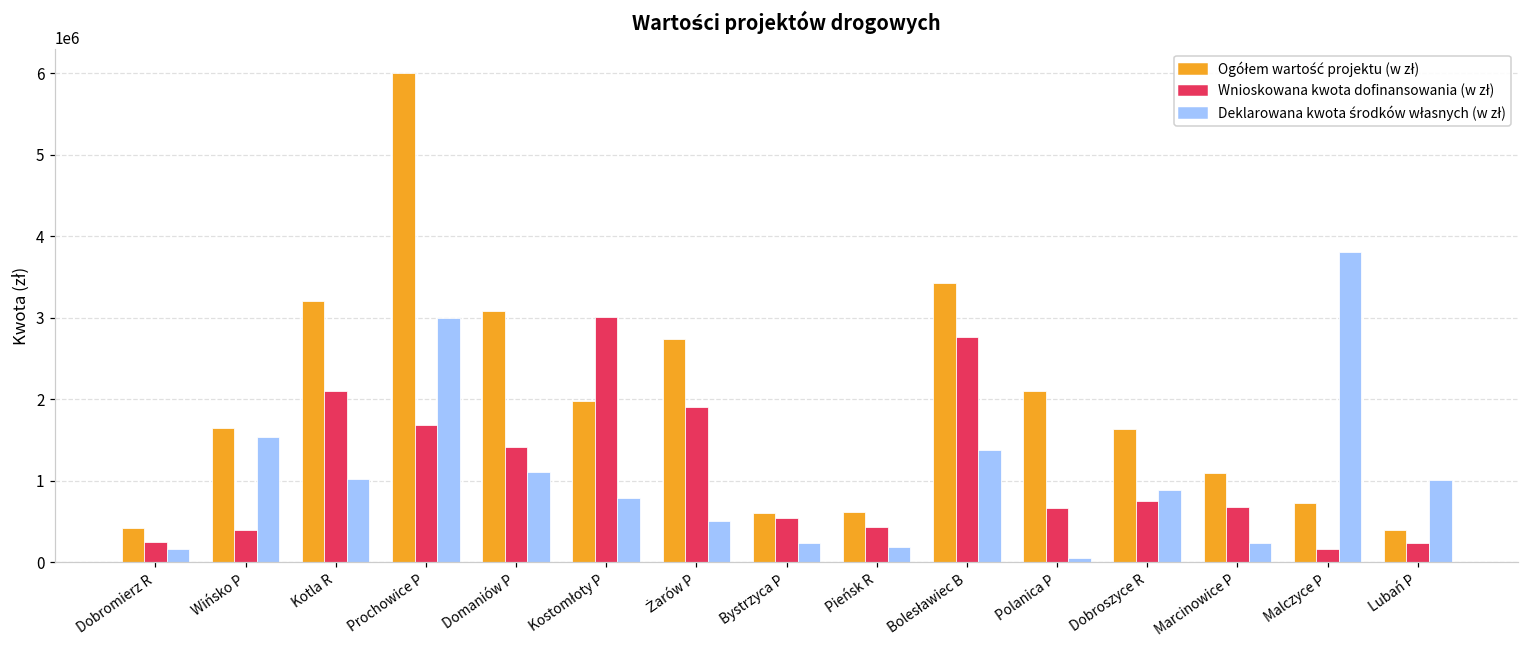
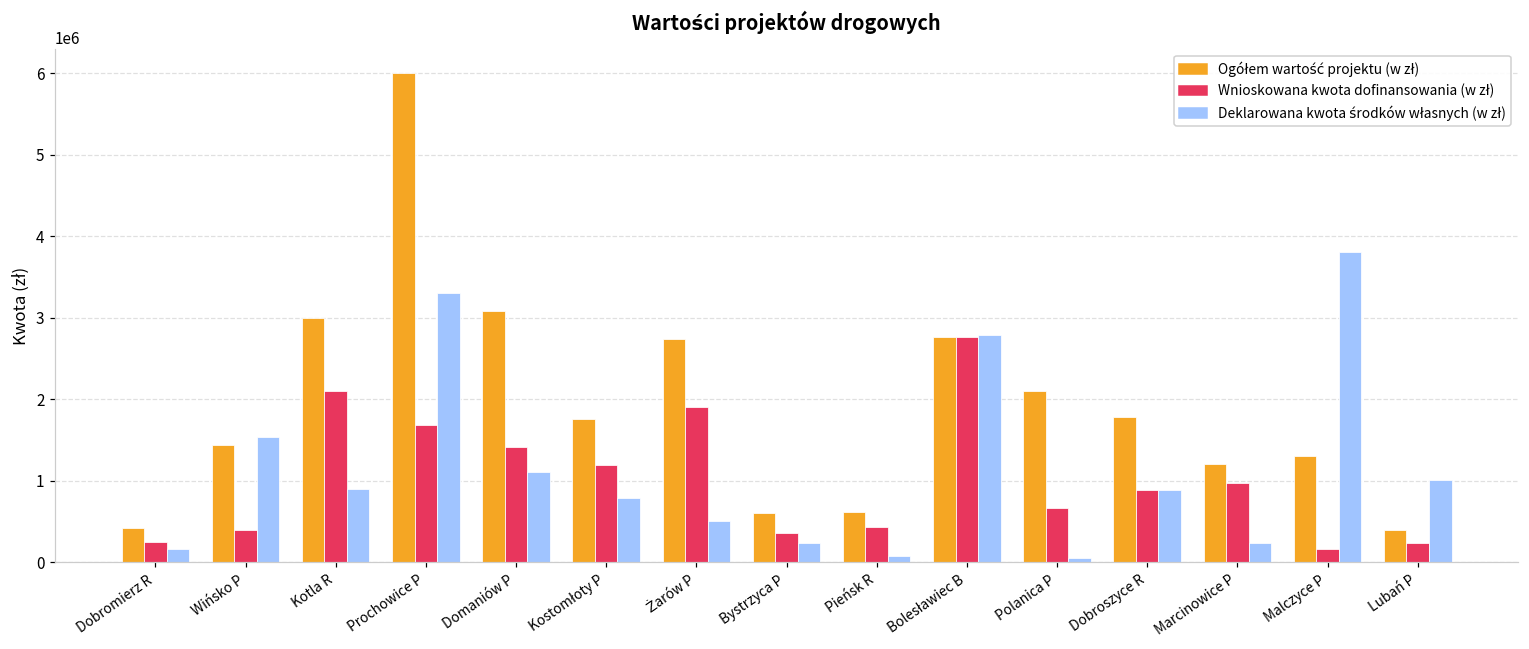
Ogółem wartość projektu (w zł), Wińsko P: 1700000 -> 1400000
Ogółem wartość projektu (w zł), Kotla R: 3200000 -> 3000000
Deklarowana kwota środków własnych (w zł), Kotla R: 1000000 -> 900000
Deklarowana kwota środków własnych (w zł), Prochowice P: 3000000 -> 3300000
Ogółem wartość projektu (w zł), Kostomłoty P: 2000000 -> 1800000
Wnioskowana kwota dofinansowania (w zł), Kostomłoty P: 3000000 -> 1200000
Wnioskowana kwota dofinansowania (w zł), Bystrzyca P: 500000 -> 400000
Deklarowana kwota środków własnych (w zł), Pieńsk R: 200000 -> 100000
Ogółem wartość projektu (w zł), Bolesławiec B: 3400000 -> 2800000
Deklarowana kwota środków własnych (w zł), Bolesławiec B: 1400000 -> 2800000
Ogółem wartość projektu (w zł), Dobroszyce R: 1600000 -> 1800000
Wnioskowana kwota dofinansowania (w zł), Dobroszyce R: 800000 -> 900000
Ogółem wartość projektu (w zł), Marcinowice P: 1100000 -> 1200000
Wnioskowana kwota dofinansowania (w zł), Marcinowice P: 700000 -> 1000000
Ogółem wartość projektu (w zł), Malczyce P: 700000 -> 1300000
